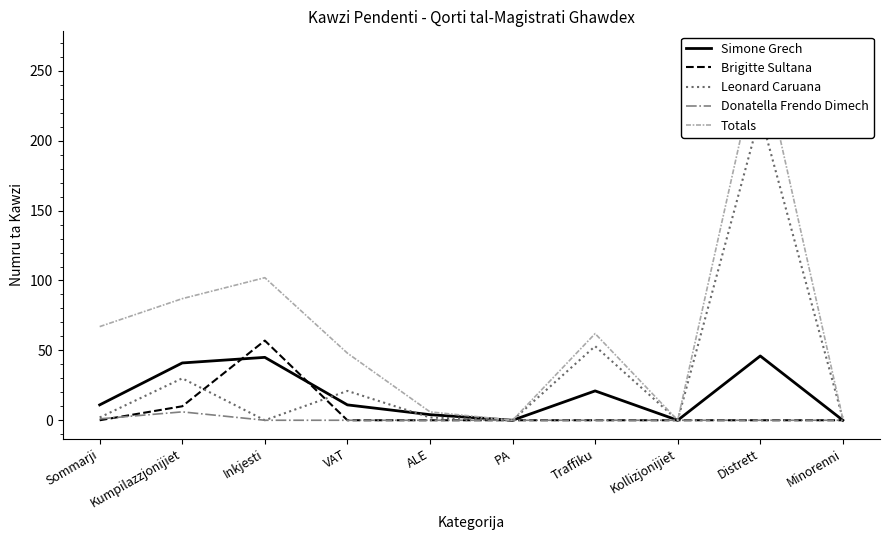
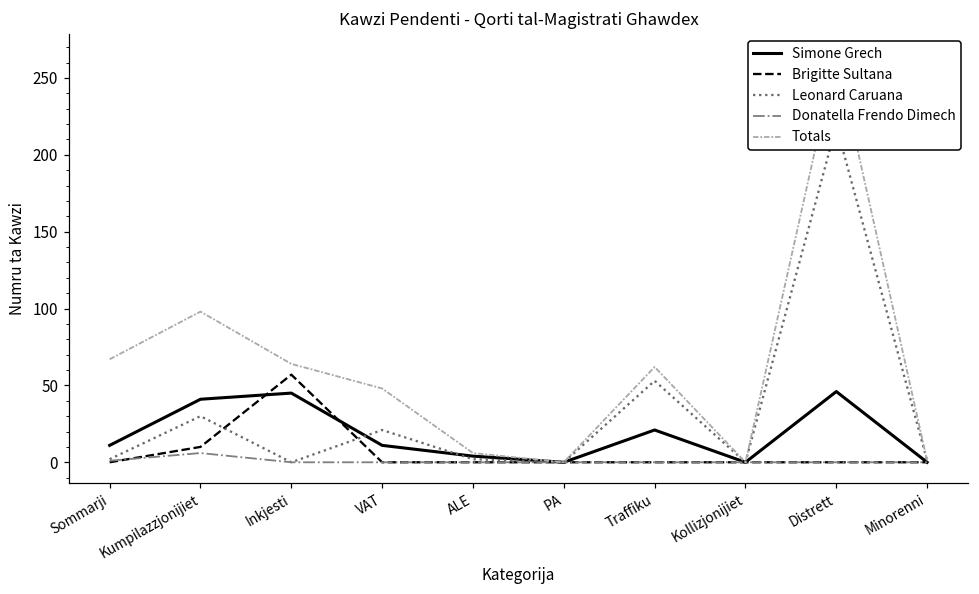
Totals, Kumpilazzjonijiet: 87 -> 98
Totals, Inkjesti: 102 -> 64
